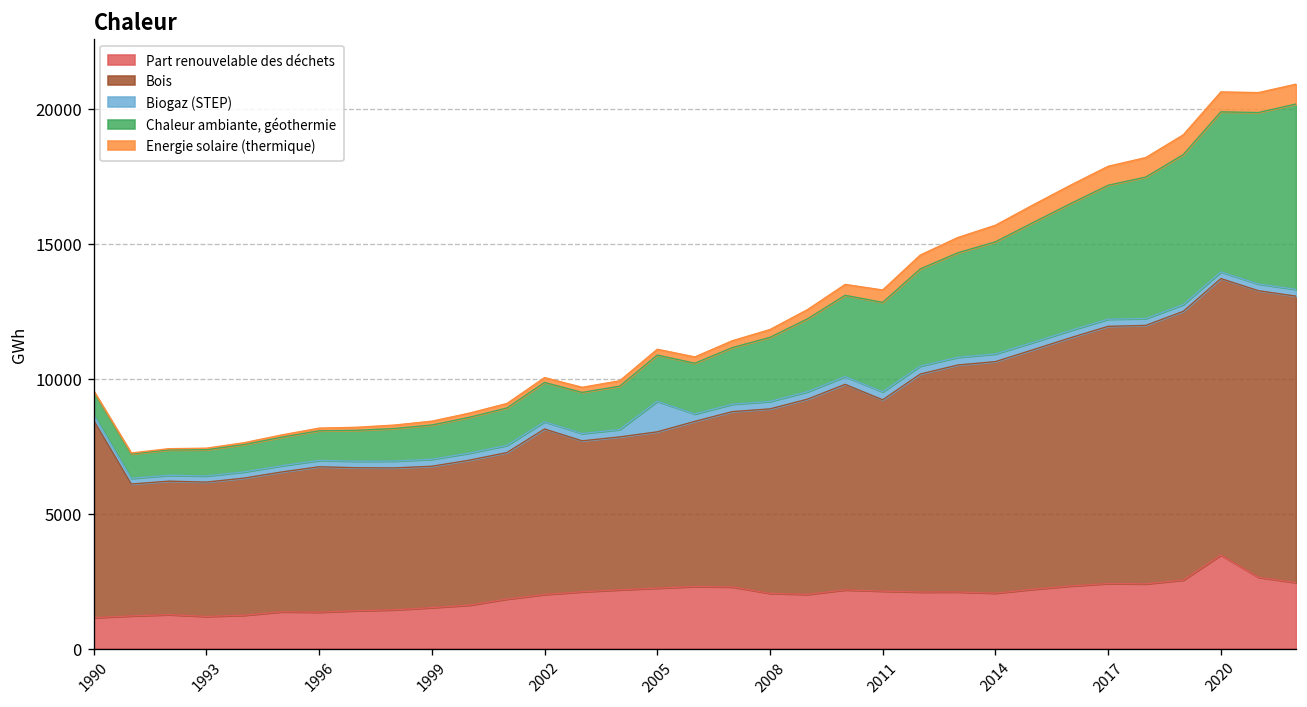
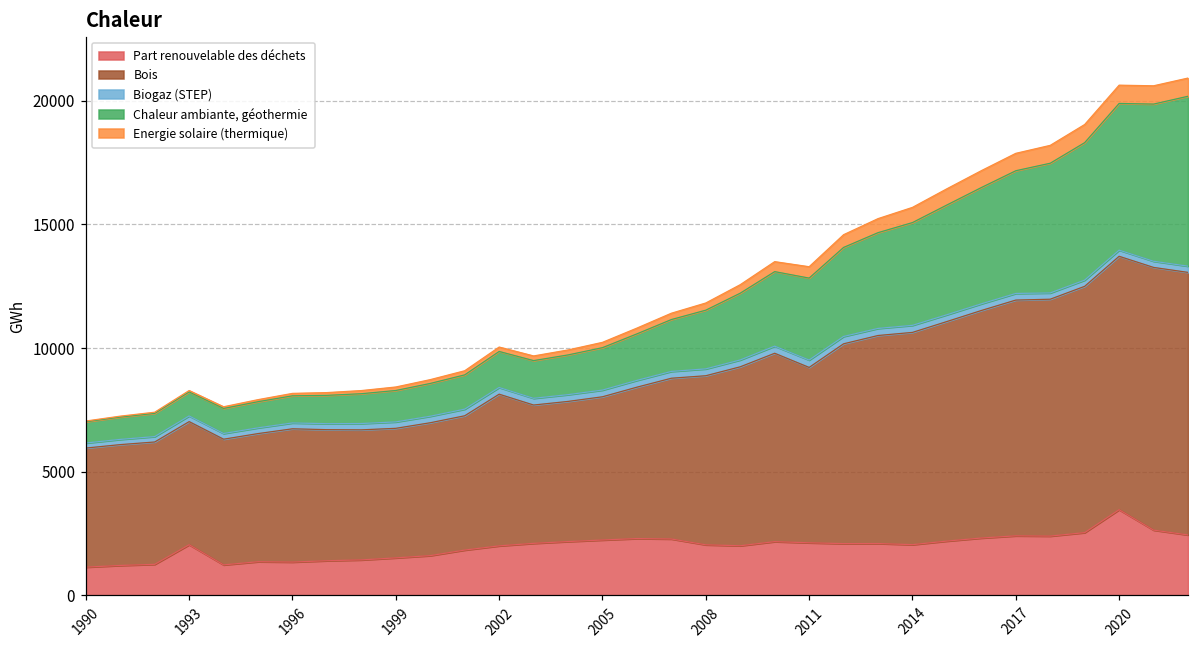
Bois, 1990: 7300 -> 4800
Part renouvelable des déchets, 1993: 1200 -> 2000
Biogaz (STEP), 2005: 1100 -> 300
